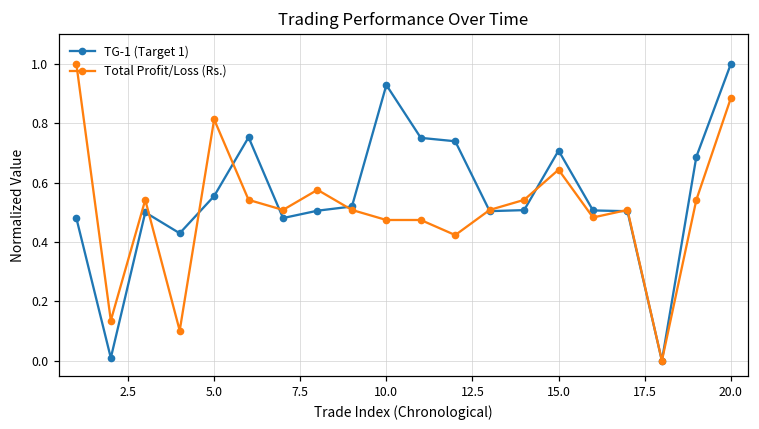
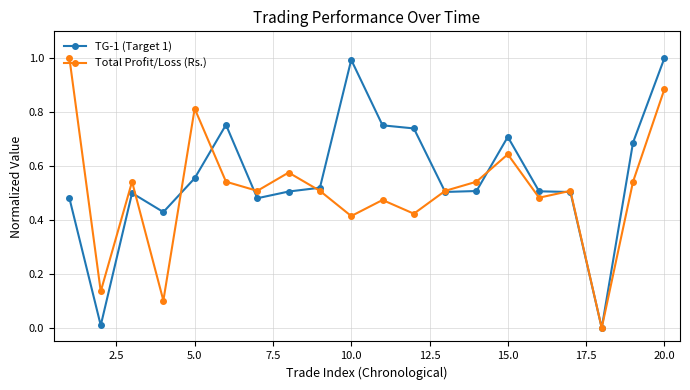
TG-1 (Target 1), 10.0: 0.93 -> 0.99
Total Profit/Loss (Rs.), 10.0: 0.47 -> 0.42
